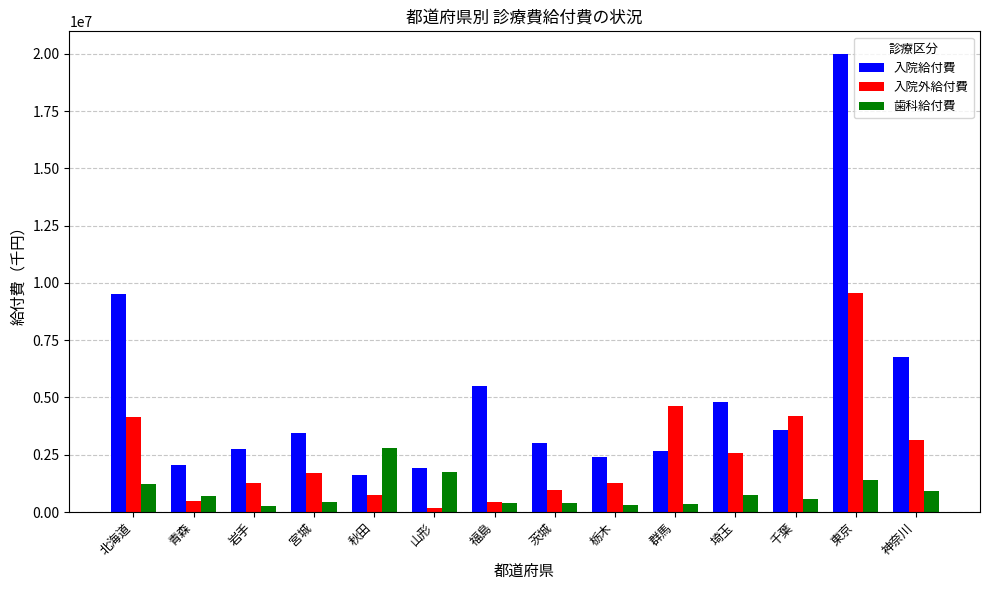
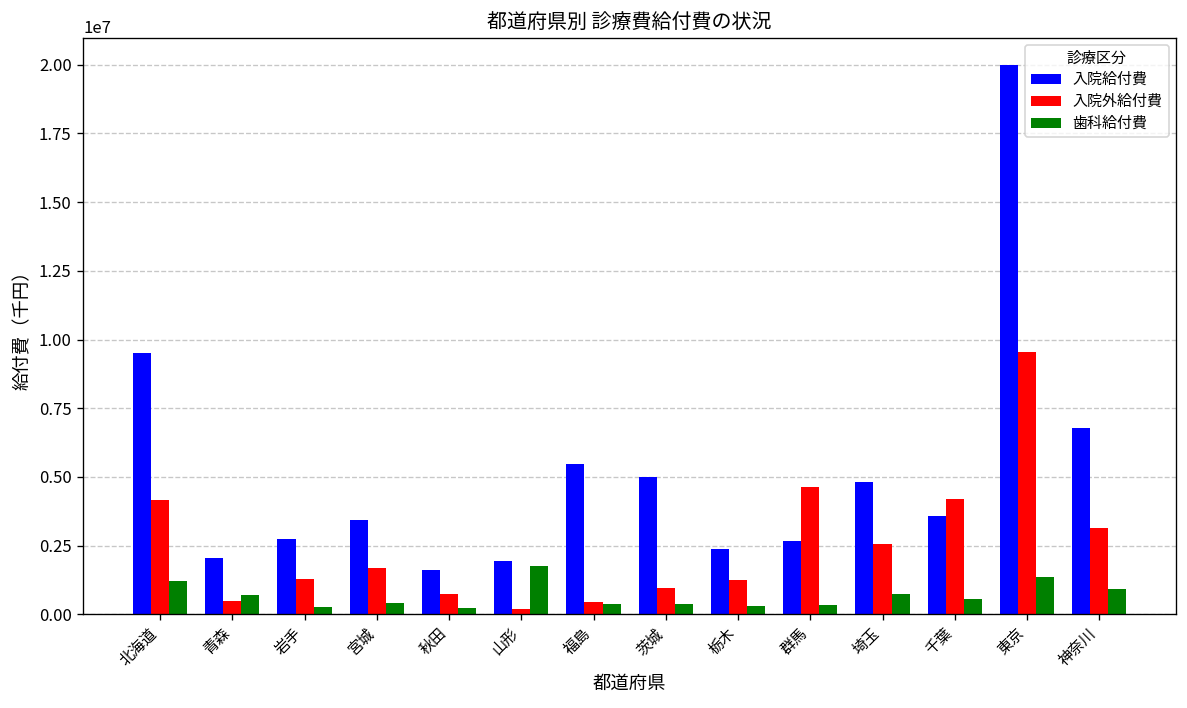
歯科給付費, 秋田: 2800000 -> 200000
入院給付費, 茨城: 3000000 -> 5000000
